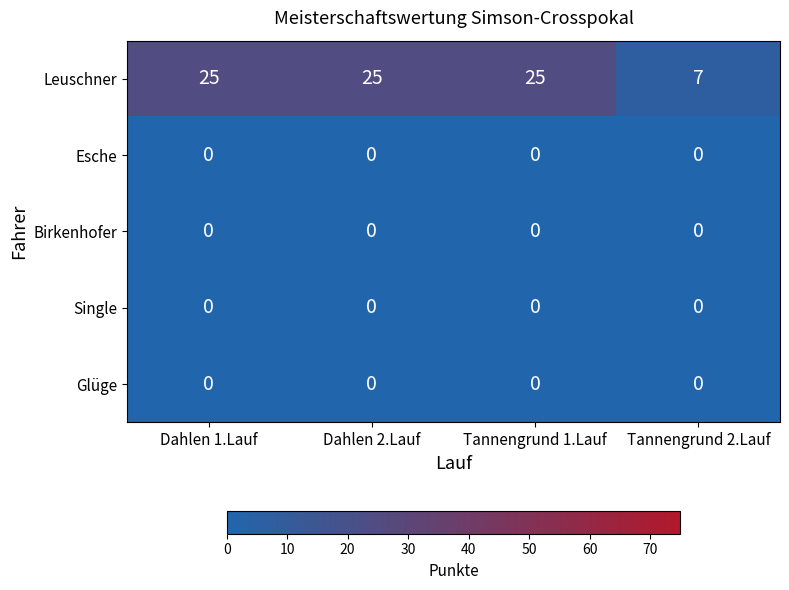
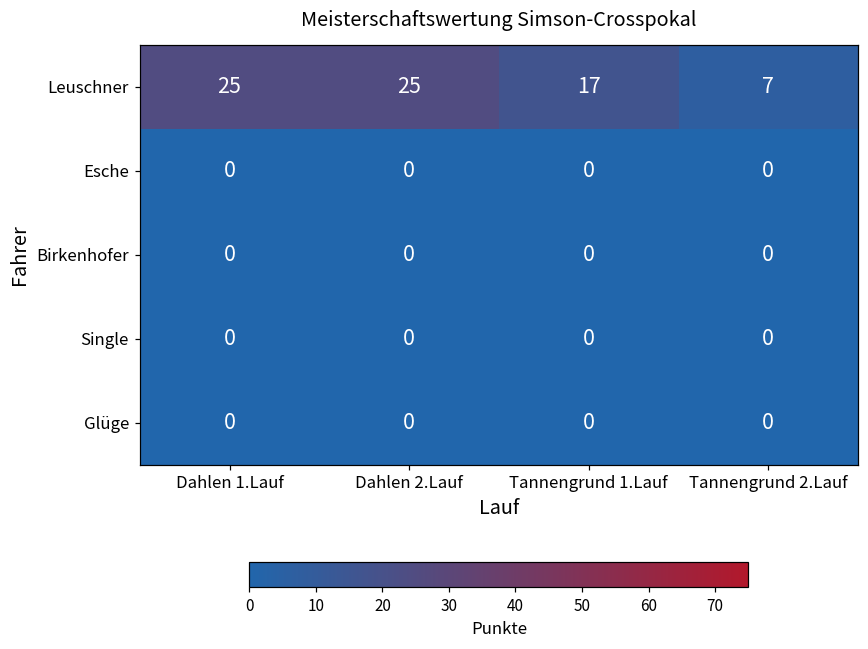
Leuschner, Tannengrund 1.Lauf: 25 -> 17
